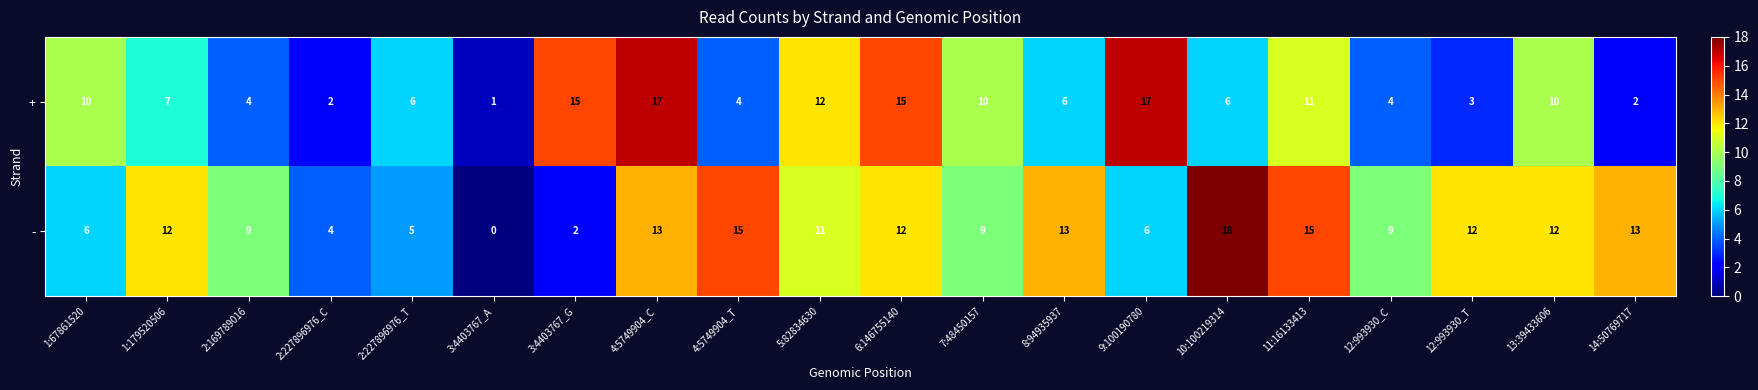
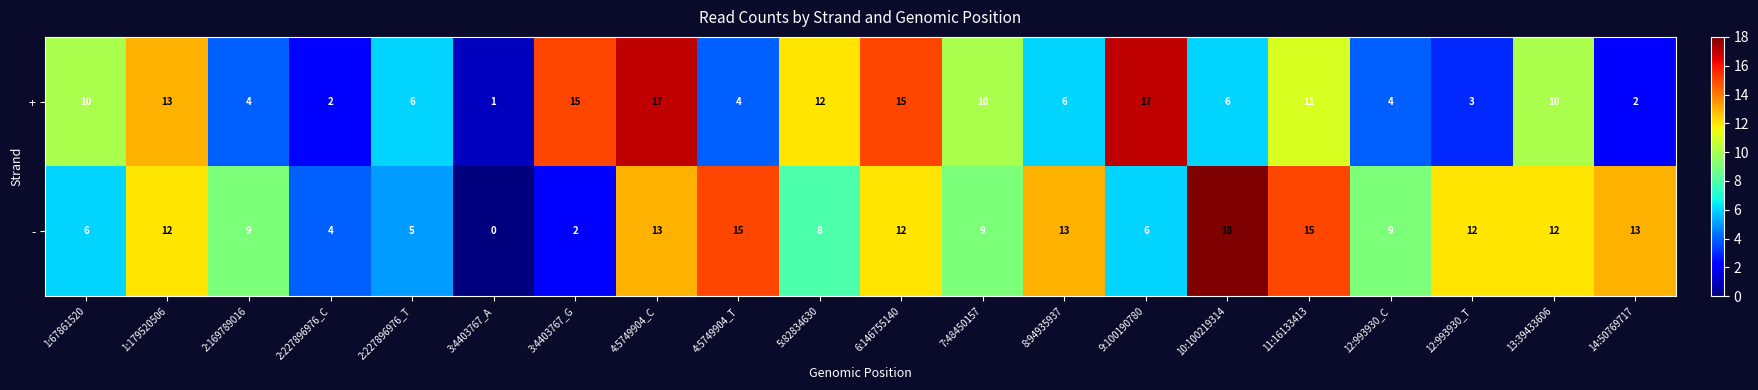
+, 1:179520506: 7 -> 13
-, 5:82834630: 11 -> 8
